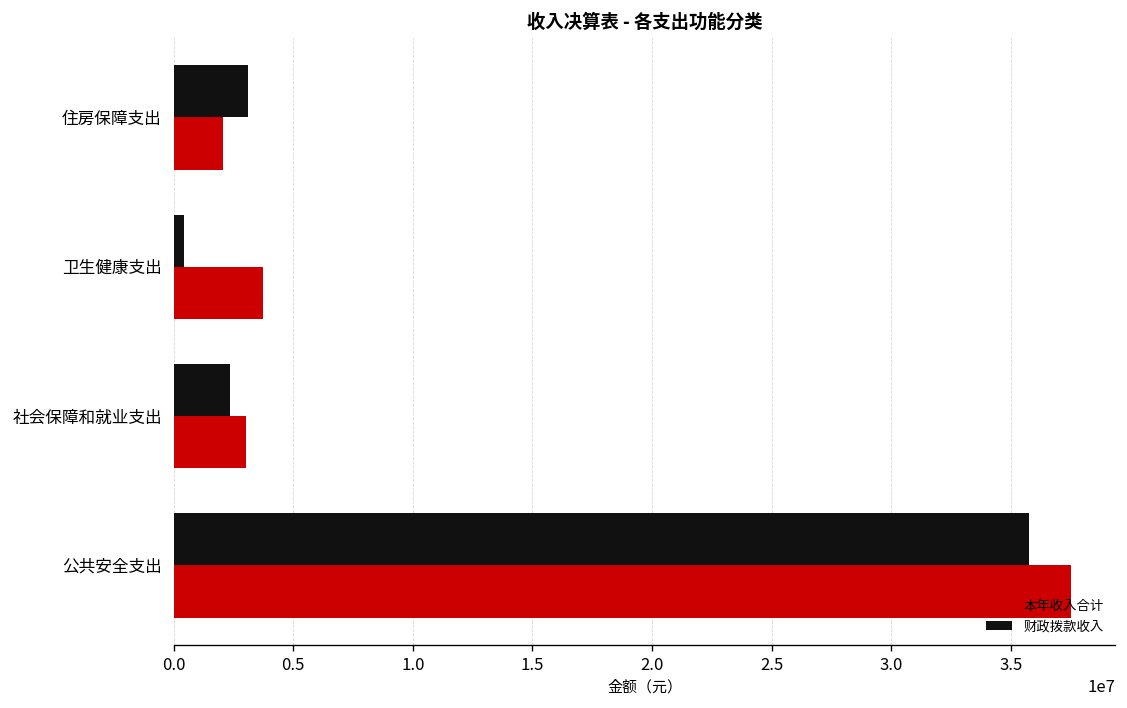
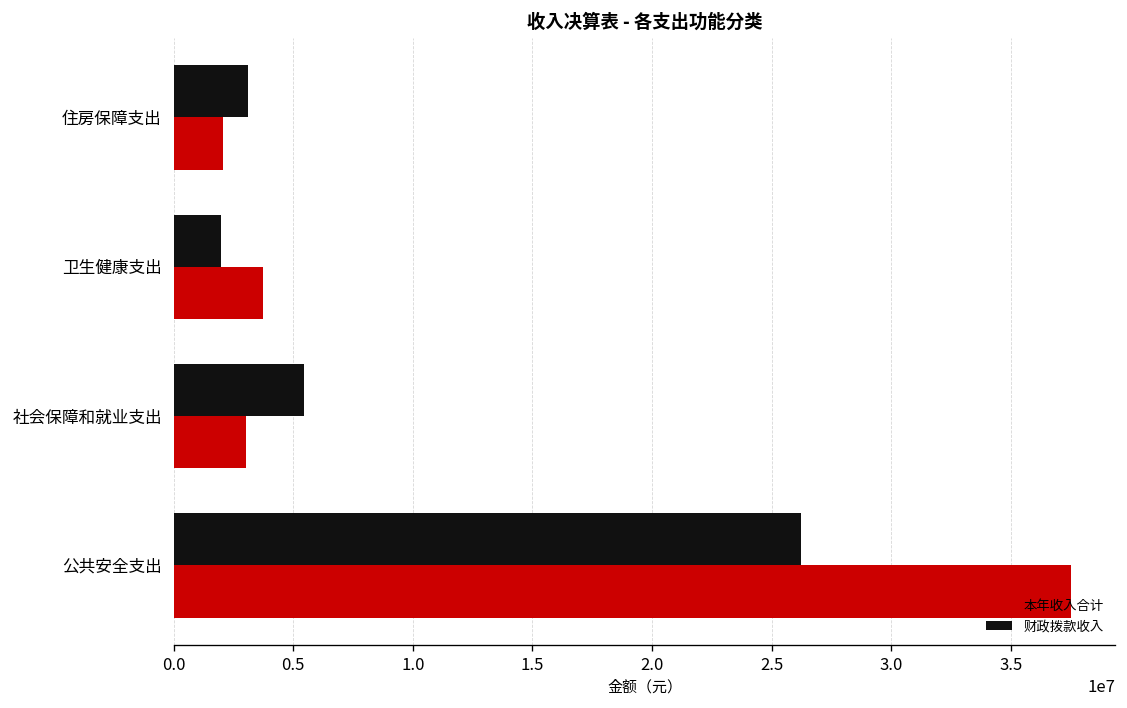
财政拨款收入, 卫生健康支出: 400000 -> 2000000
财政拨款收入, 社会保障和就业支出: 2400000 -> 5400000
财政拨款收入, 公共安全支出: 35800000 -> 26200000
